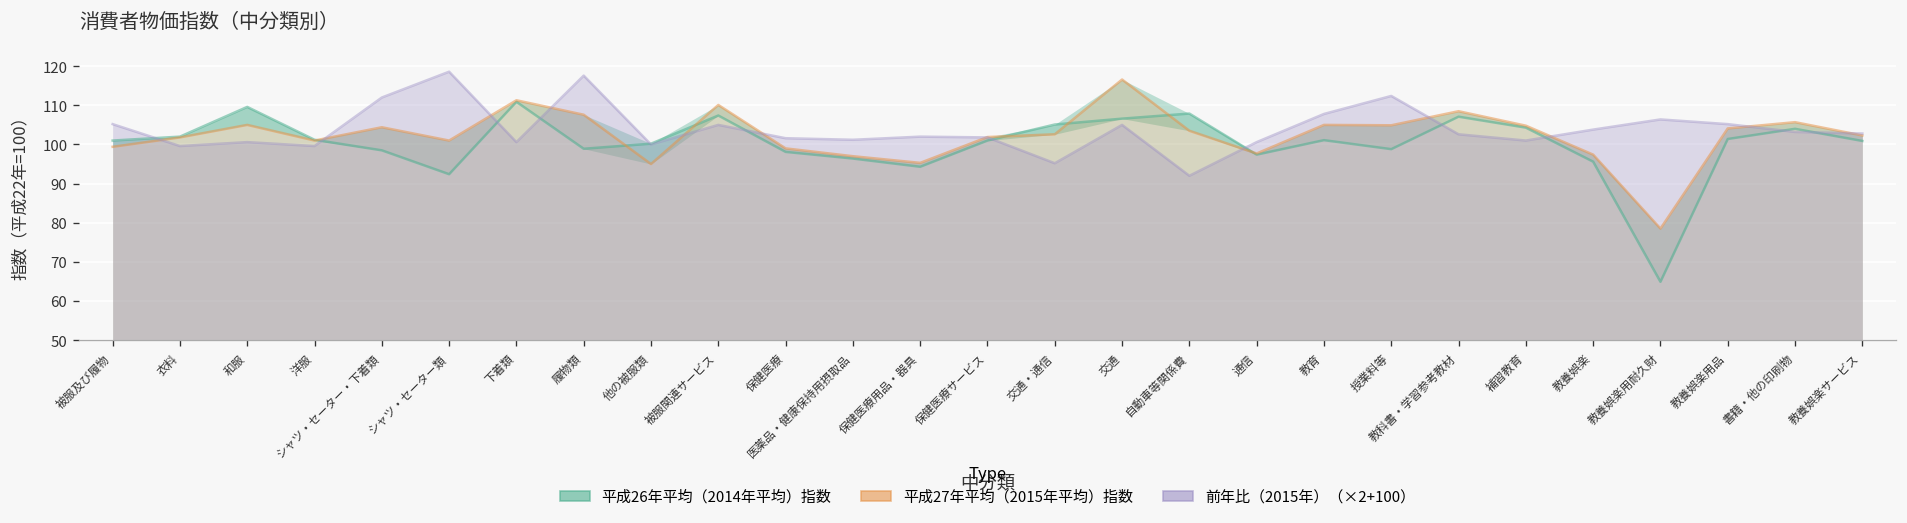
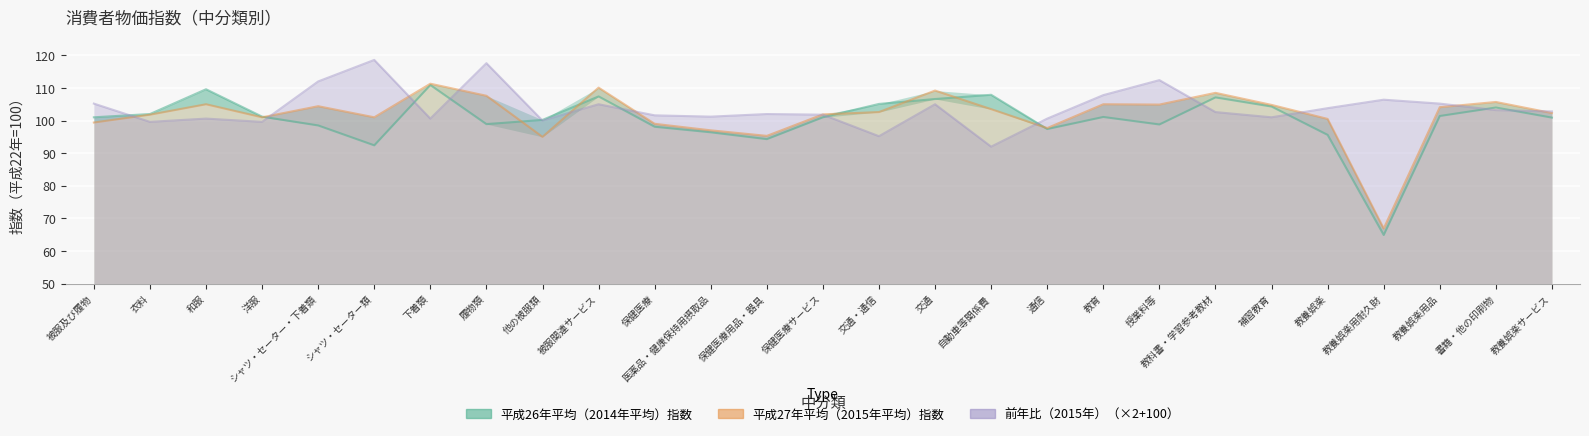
平成27年平均（2015年平均）指数, 交通: 117 -> 109
平成27年平均（2015年平均）指数, 教養娯楽: 97 -> 101
平成27年平均（2015年平均）指数, 教養娯楽用耐久財: 79 -> 67
